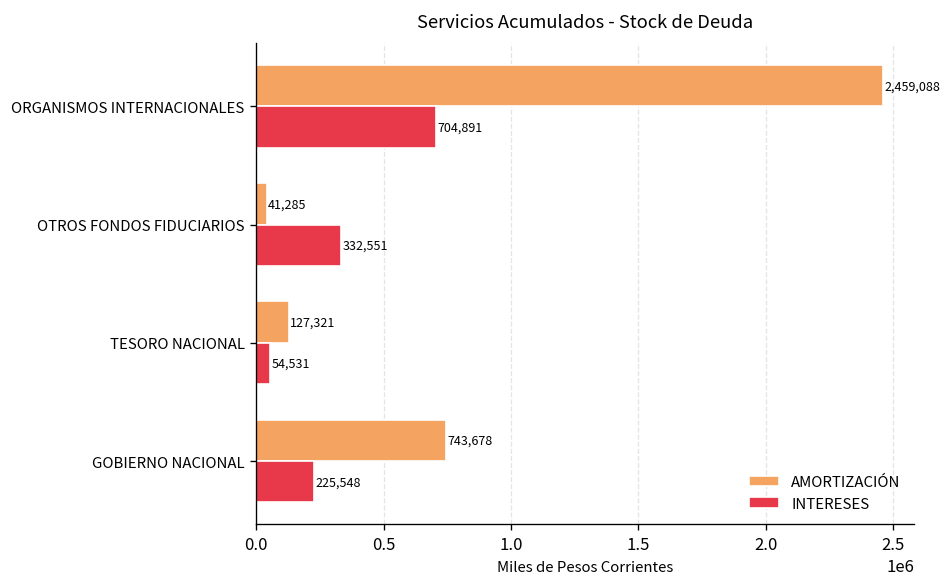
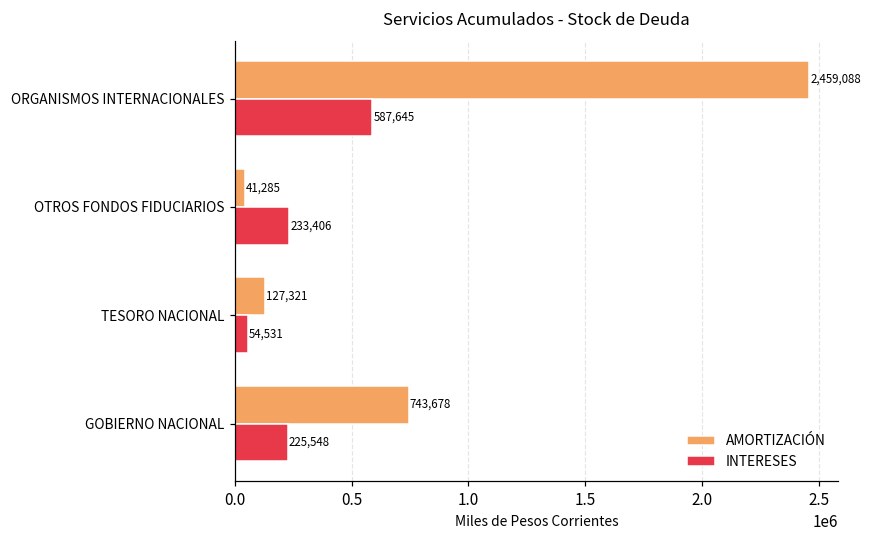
INTERESES, ORGANISMOS INTERNACIONALES: 704,891 -> 587,645
INTERESES, OTROS FONDOS FIDUCIARIOS: 332,551 -> 233,406
